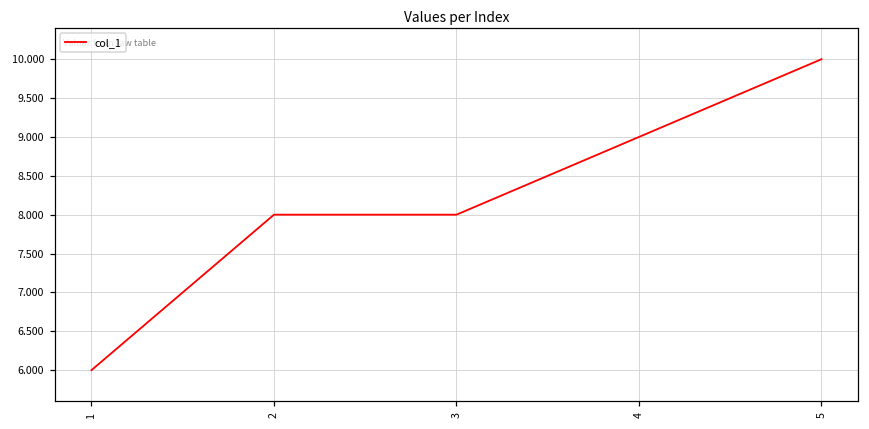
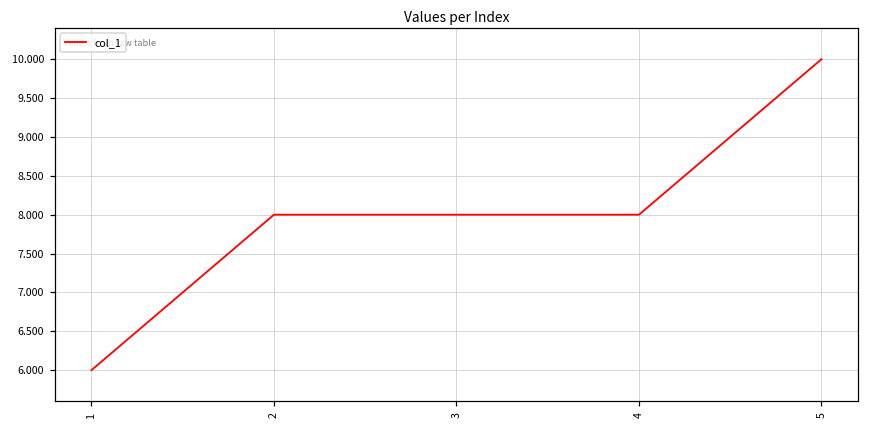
4: 9 -> 8
